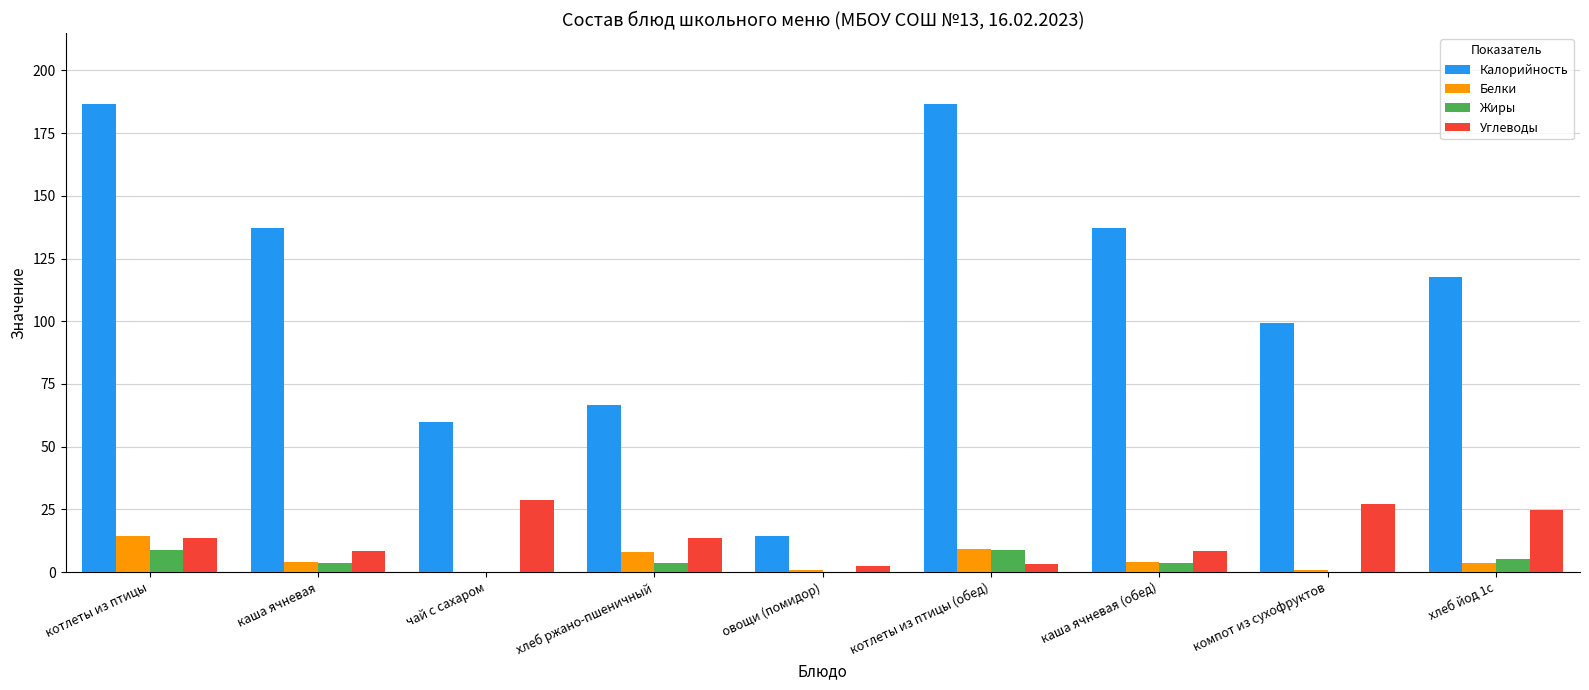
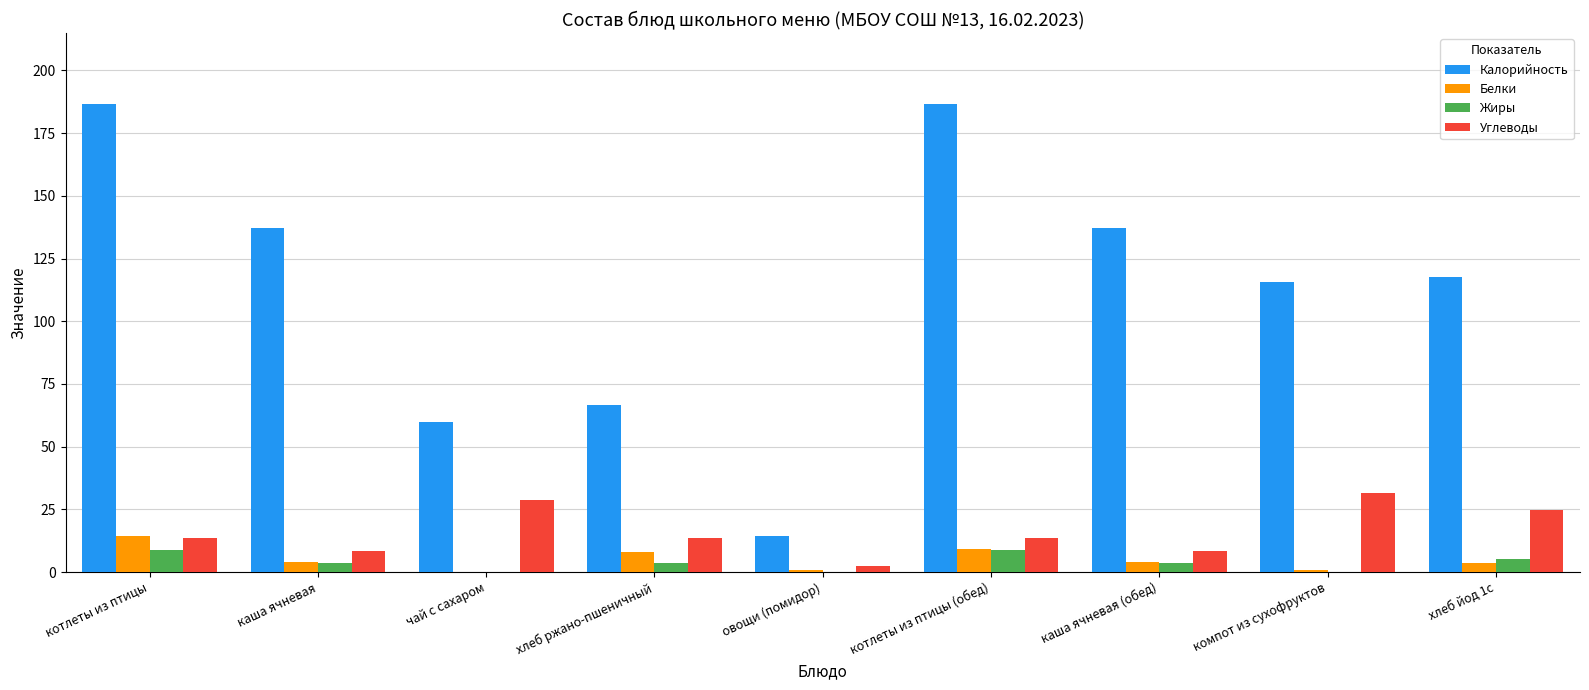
Углеводы, котлеты из птицы (обед): 3 -> 14
Калорийность, компот из сухофруктов: 99 -> 116
Углеводы, компот из сухофруктов: 27 -> 32
